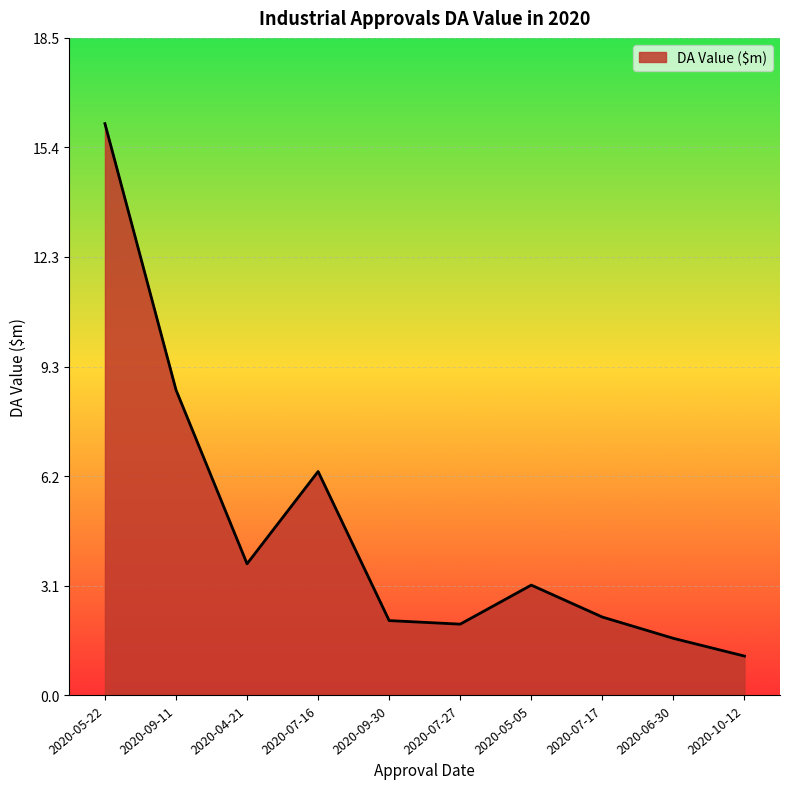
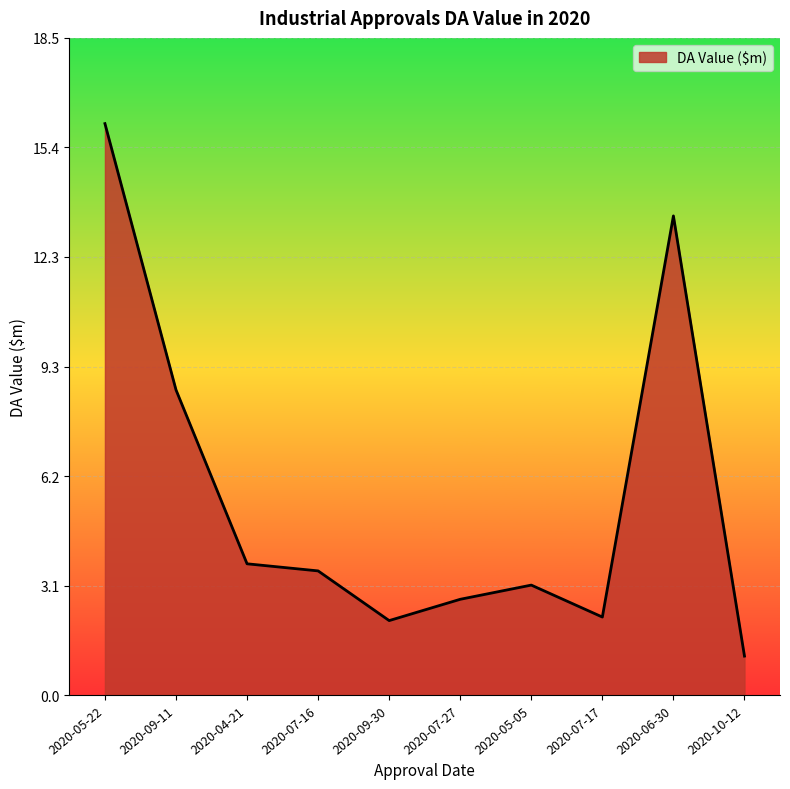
2020-07-16: 6.3 -> 3.5
2020-07-27: 2.0 -> 2.7
2020-06-30: 1.6 -> 13.5
